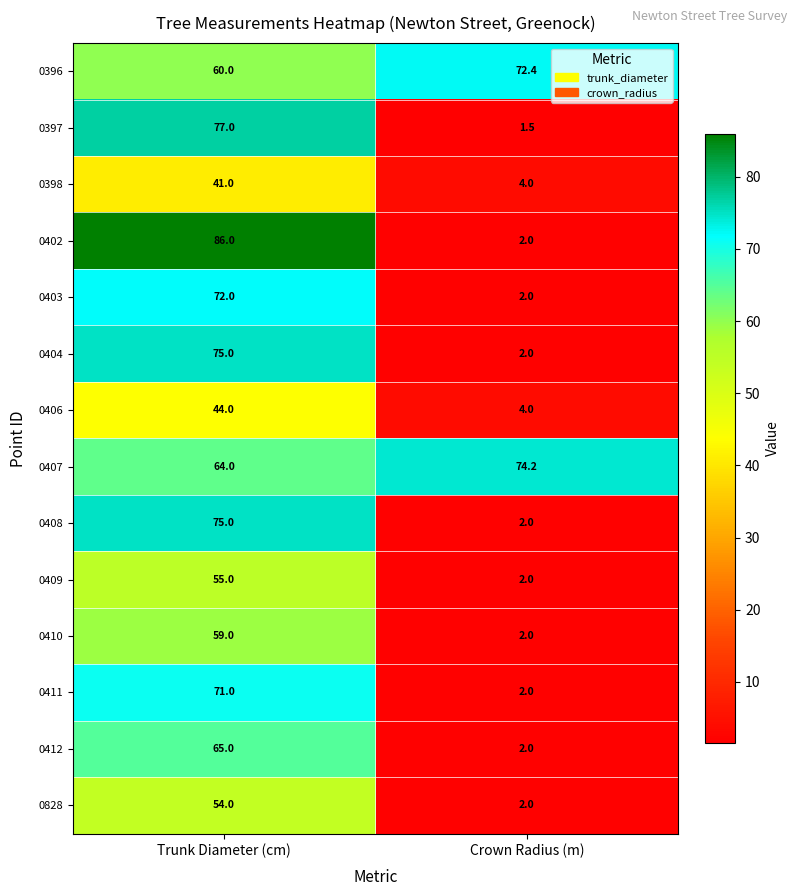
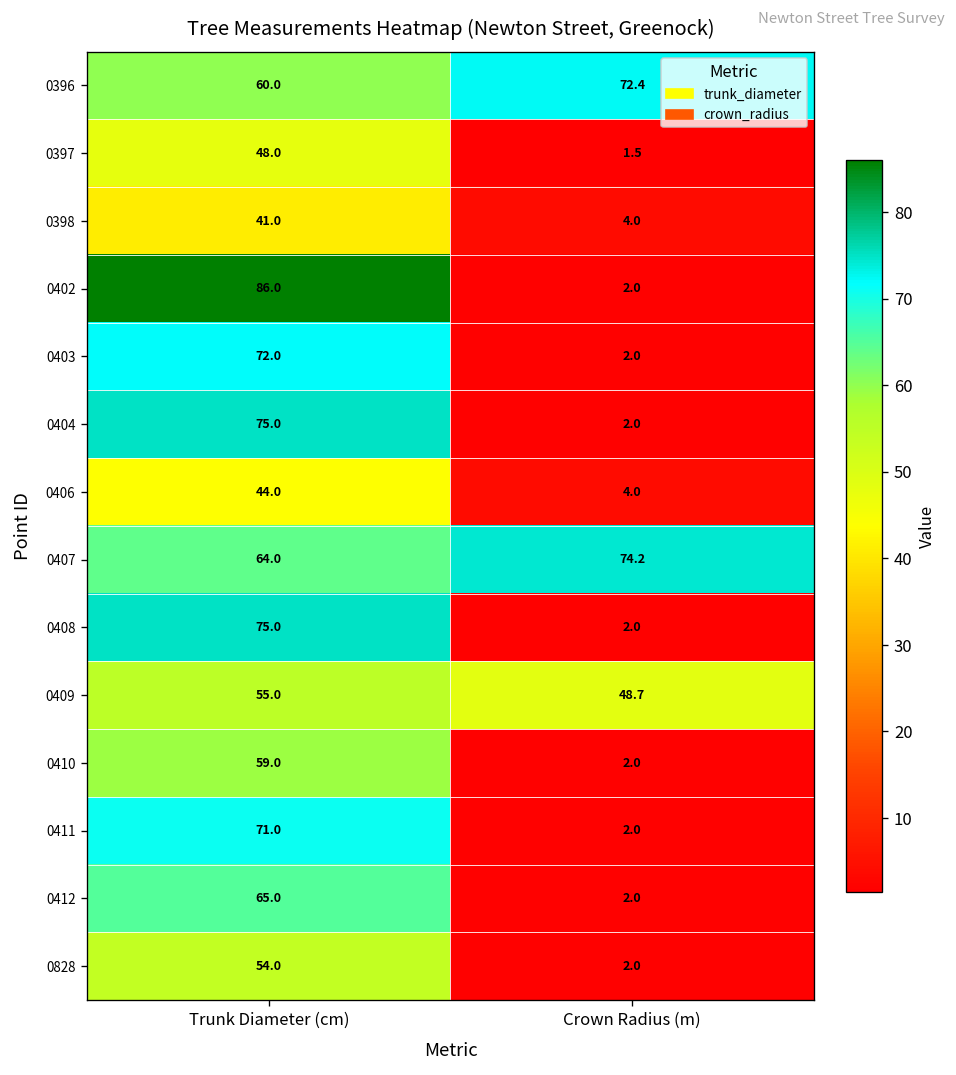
0397, Trunk Diameter (cm): 77.0 -> 48.0
0409, Crown Radius (m): 2.0 -> 48.7
